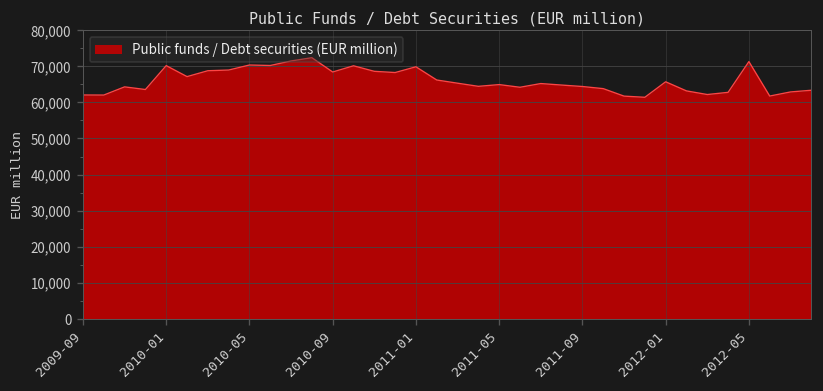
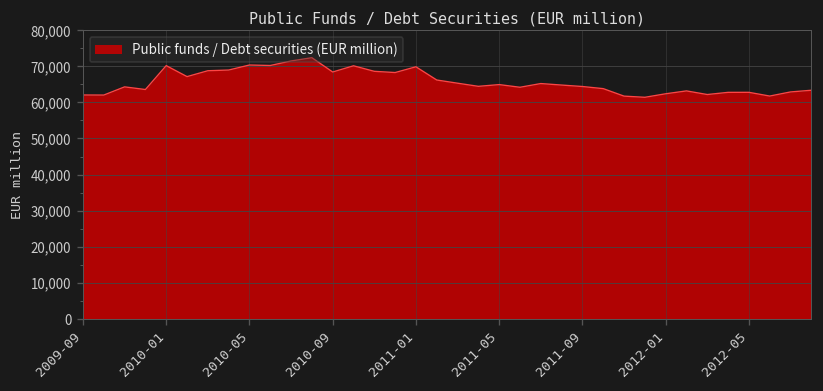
2012-01: 66,000 -> 62,000
2012-05: 71,000 -> 63,000
